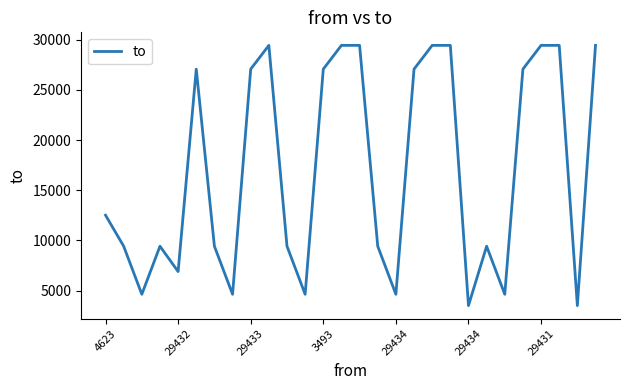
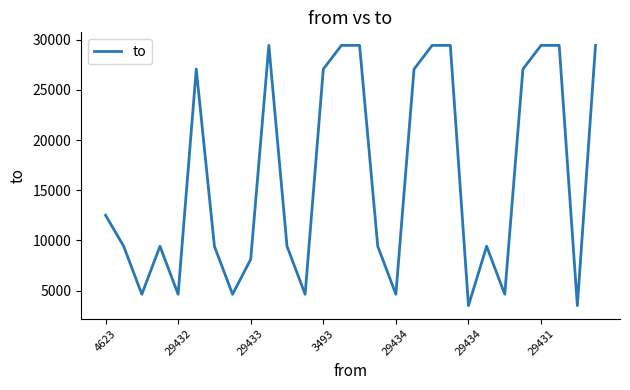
29432: 6900 -> 4600
29433: 27100 -> 8100
